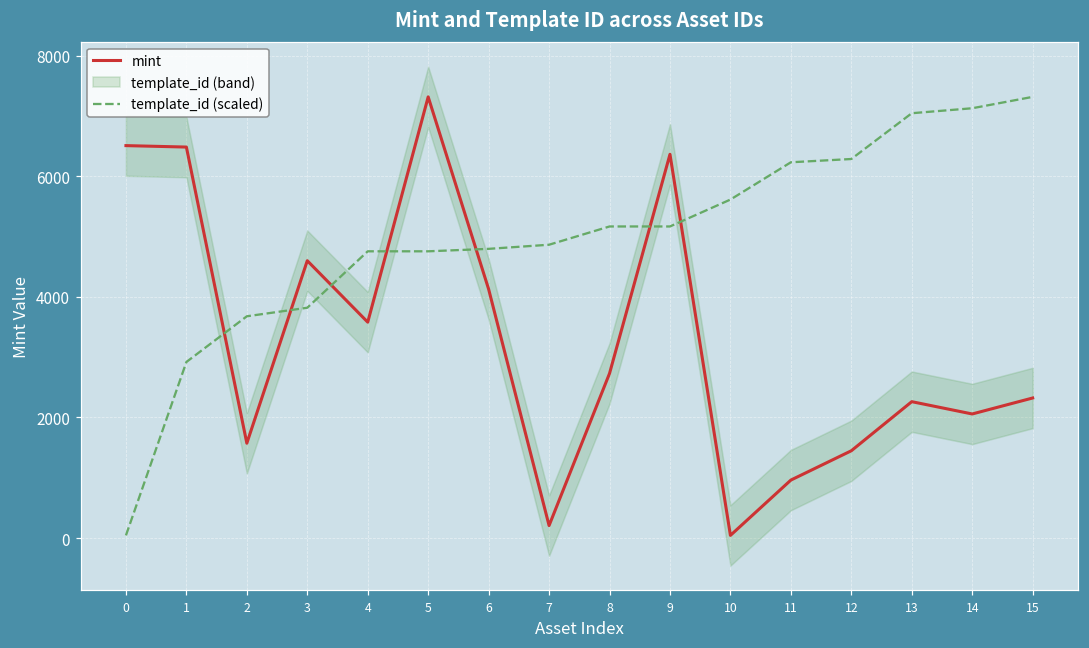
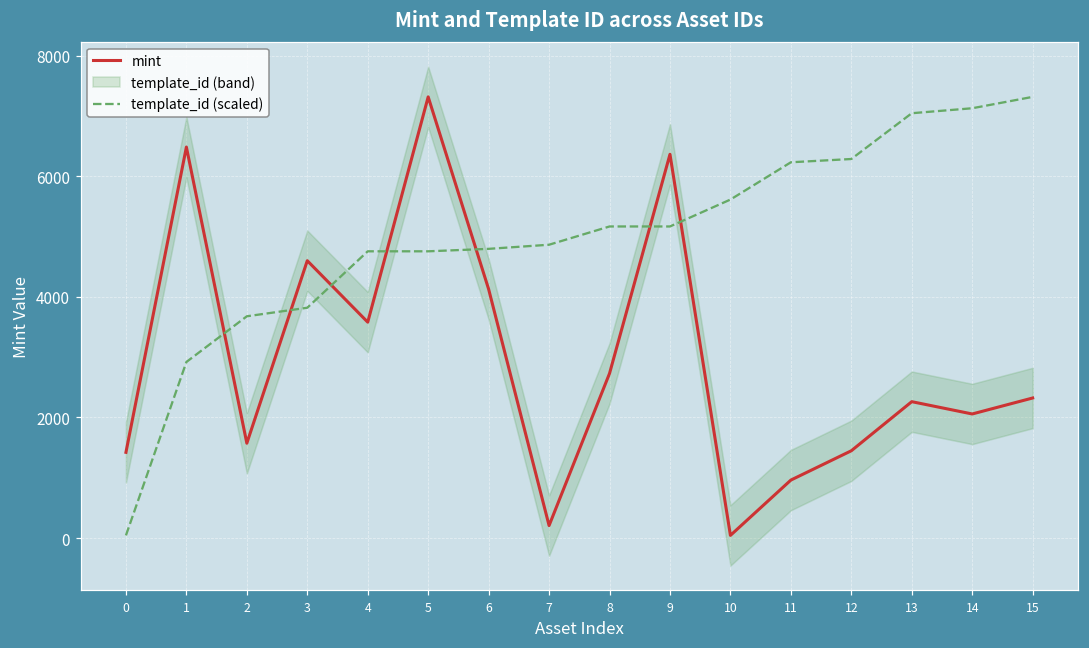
mint, 0: 6500 -> 1400
